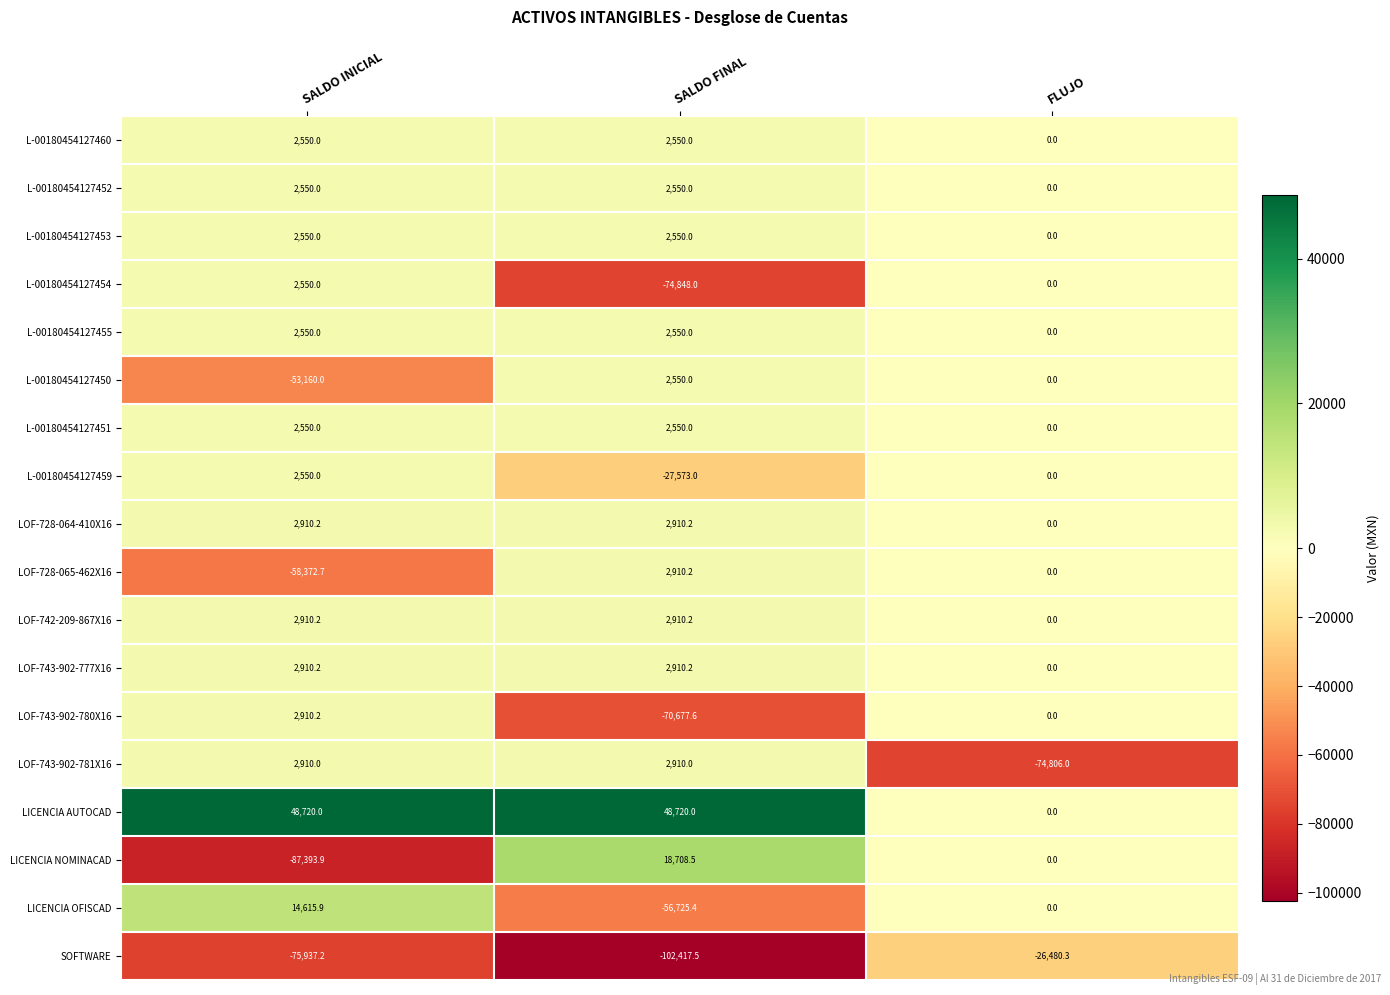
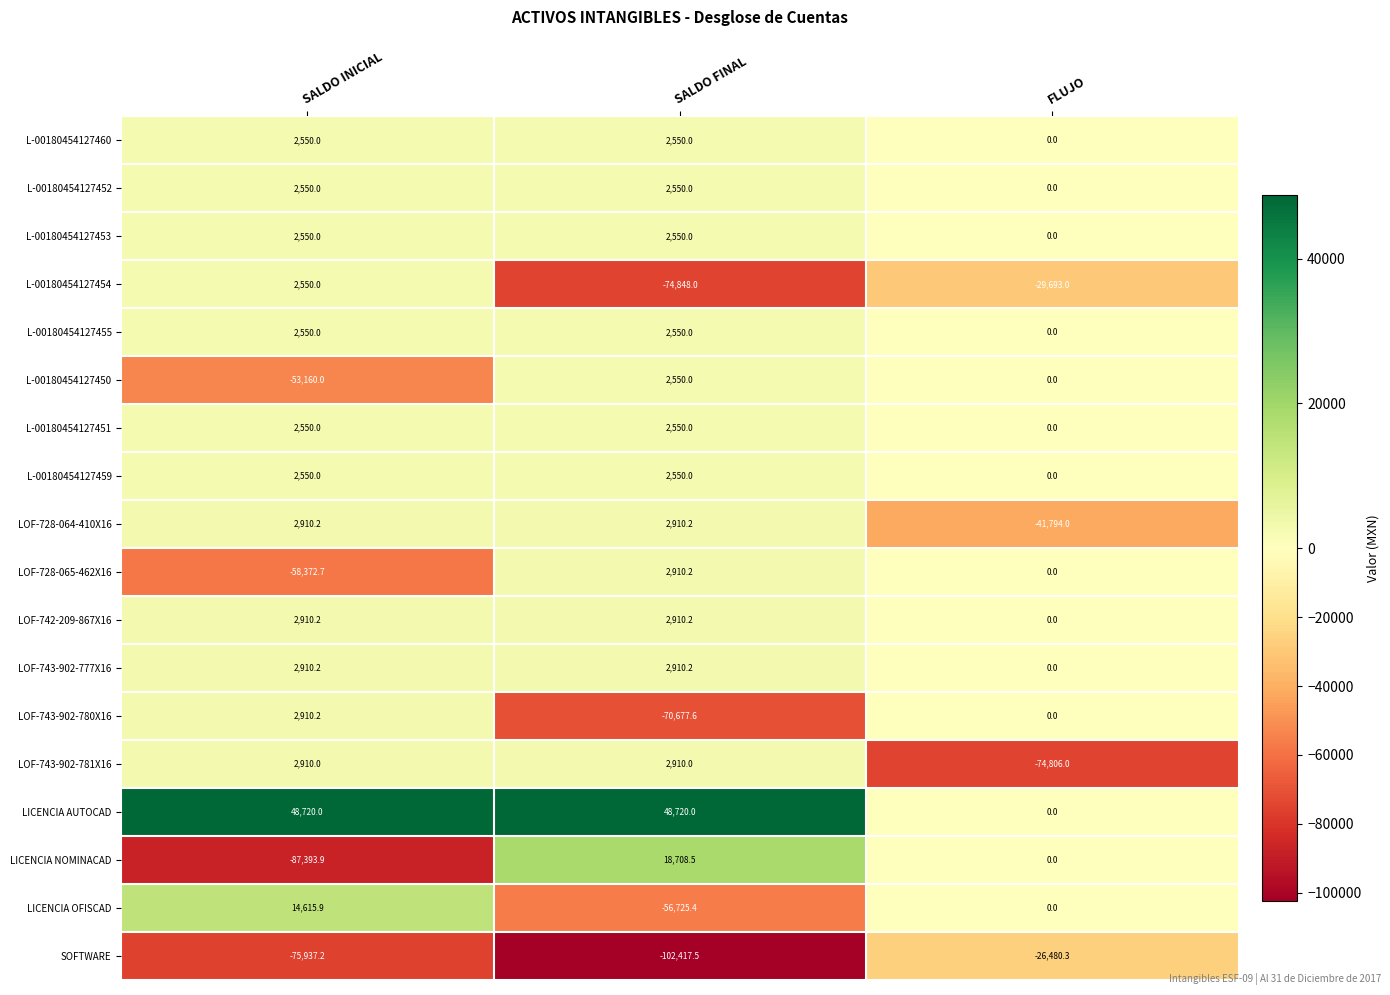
L-00180454127454, FLUJO: 0.0 -> -29,693.0
L-00180454127459, SALDO FINAL: -27,573.0 -> 2,550.0
LOF-728-064-410X16, FLUJO: 0.0 -> -41,794.0
